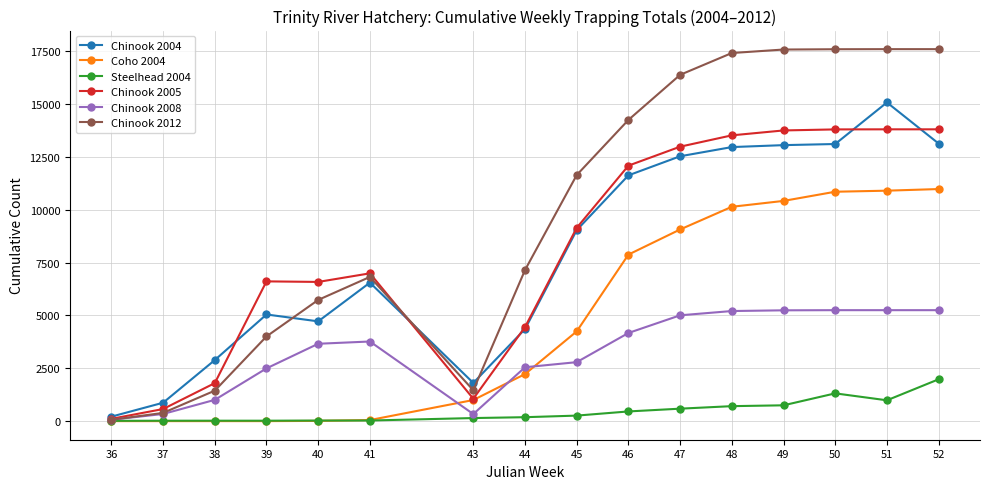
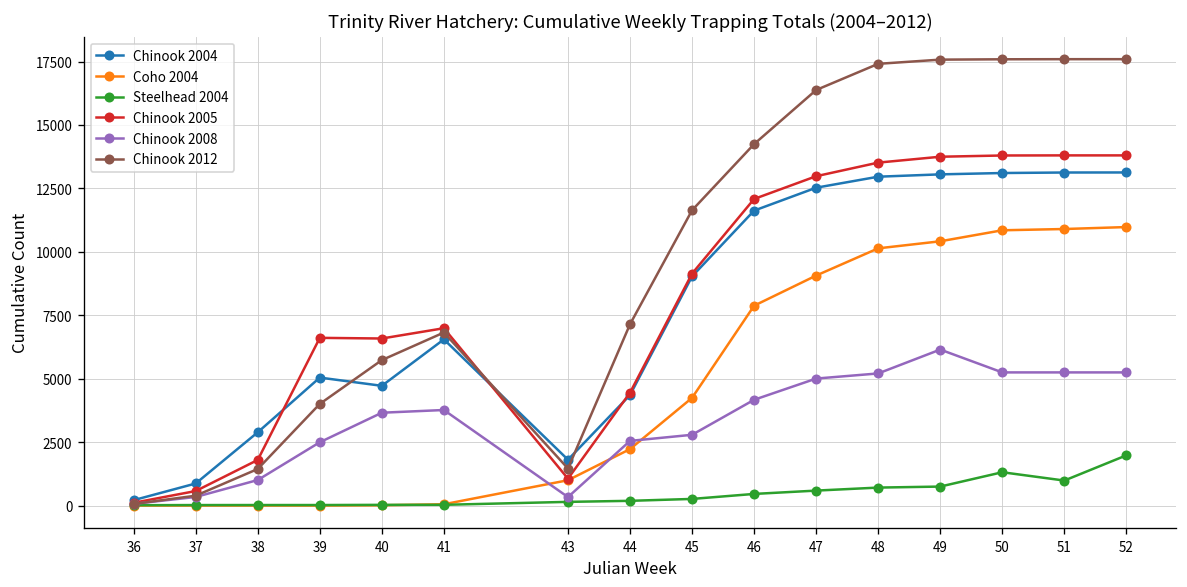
Chinook 2008, 49: 5200 -> 6100
Chinook 2004, 51: 15100 -> 13100
